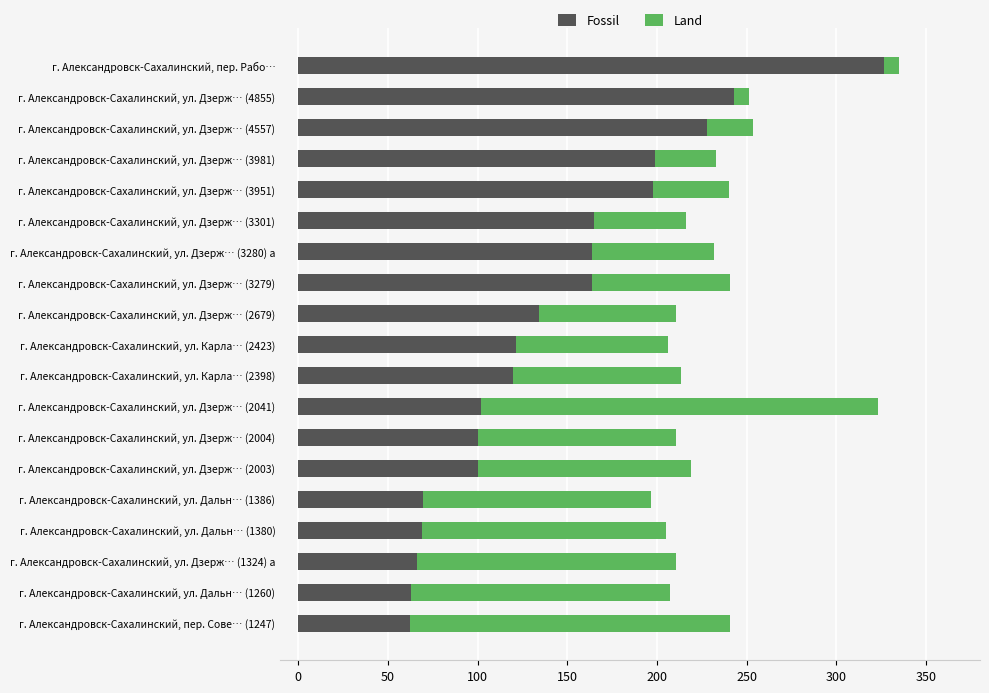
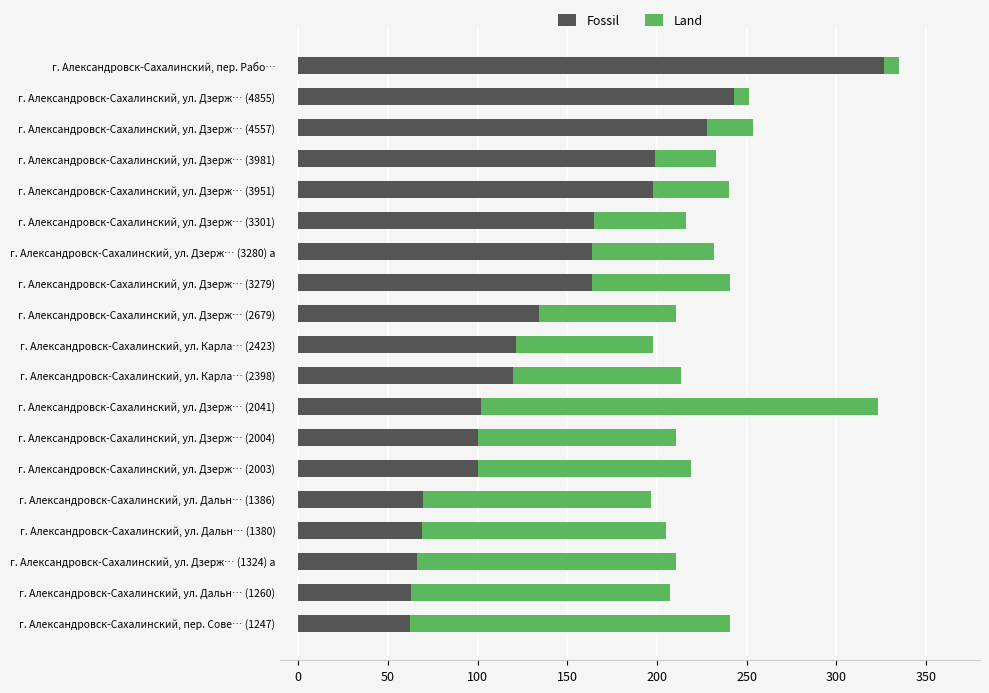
Land, г. Александровск-Сахалинский, ул. Карла… (2423): 85 -> 77
